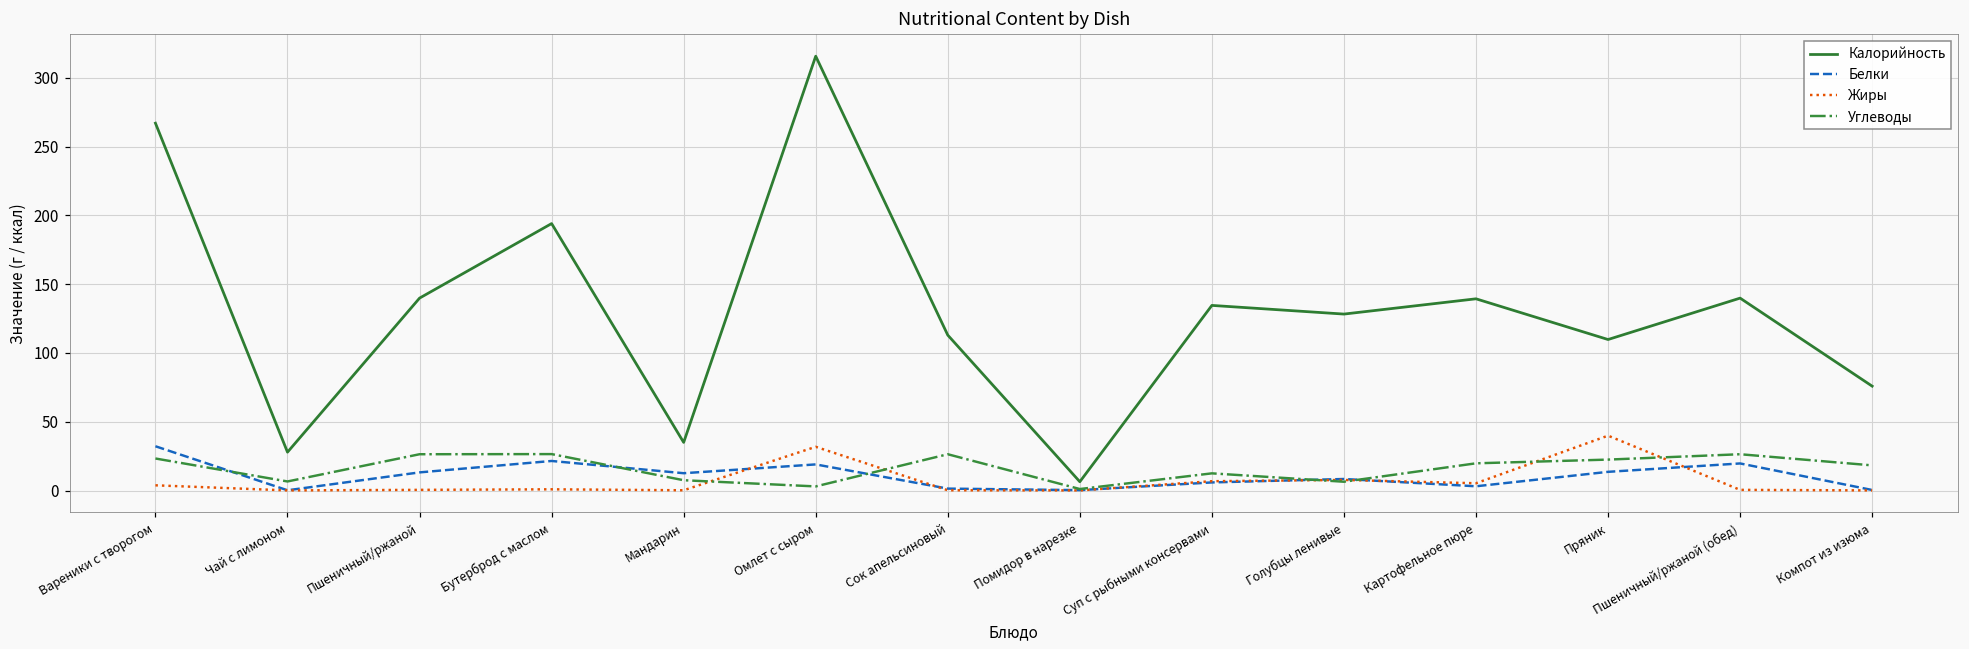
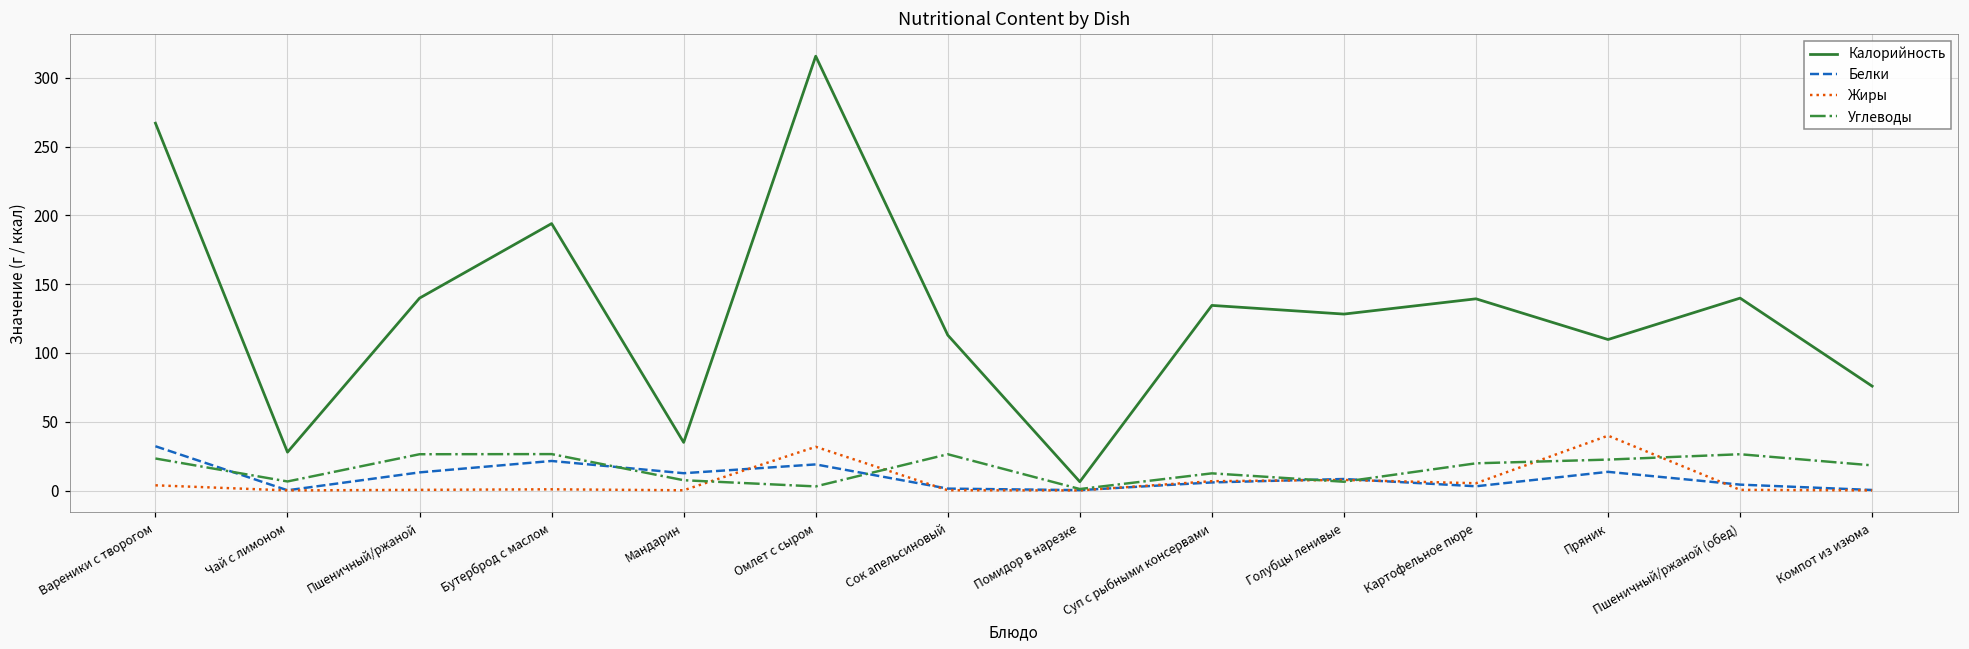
Белки, Пшеничный/ржаной (обед): 20 -> 4
